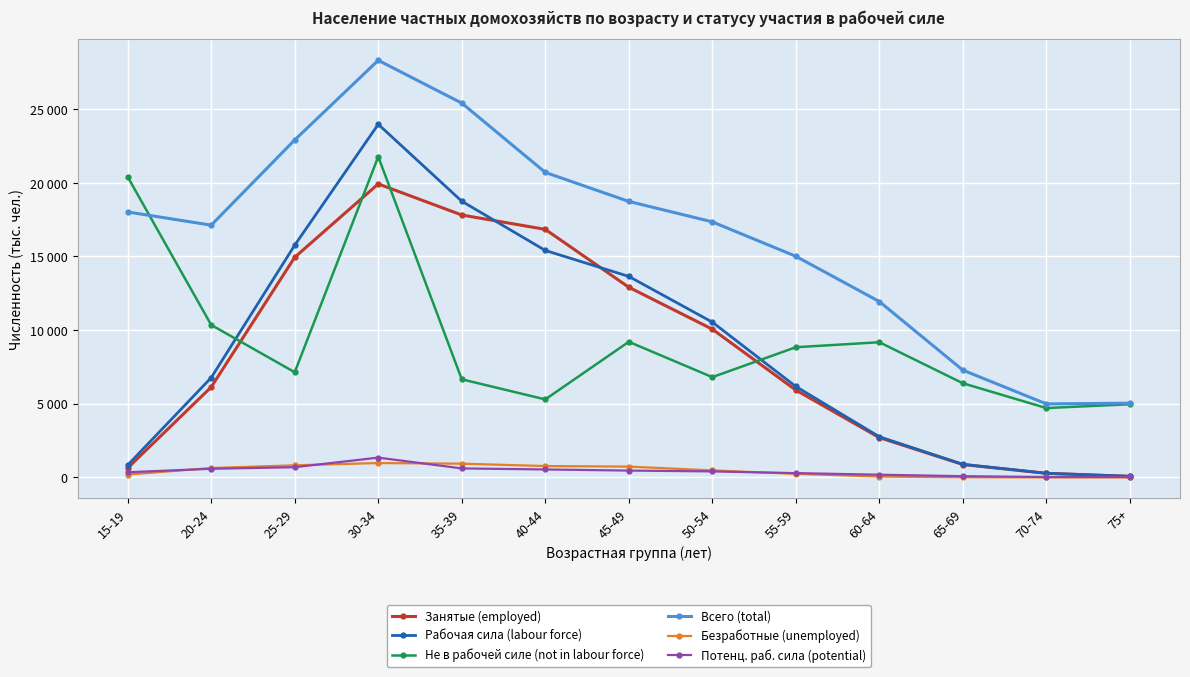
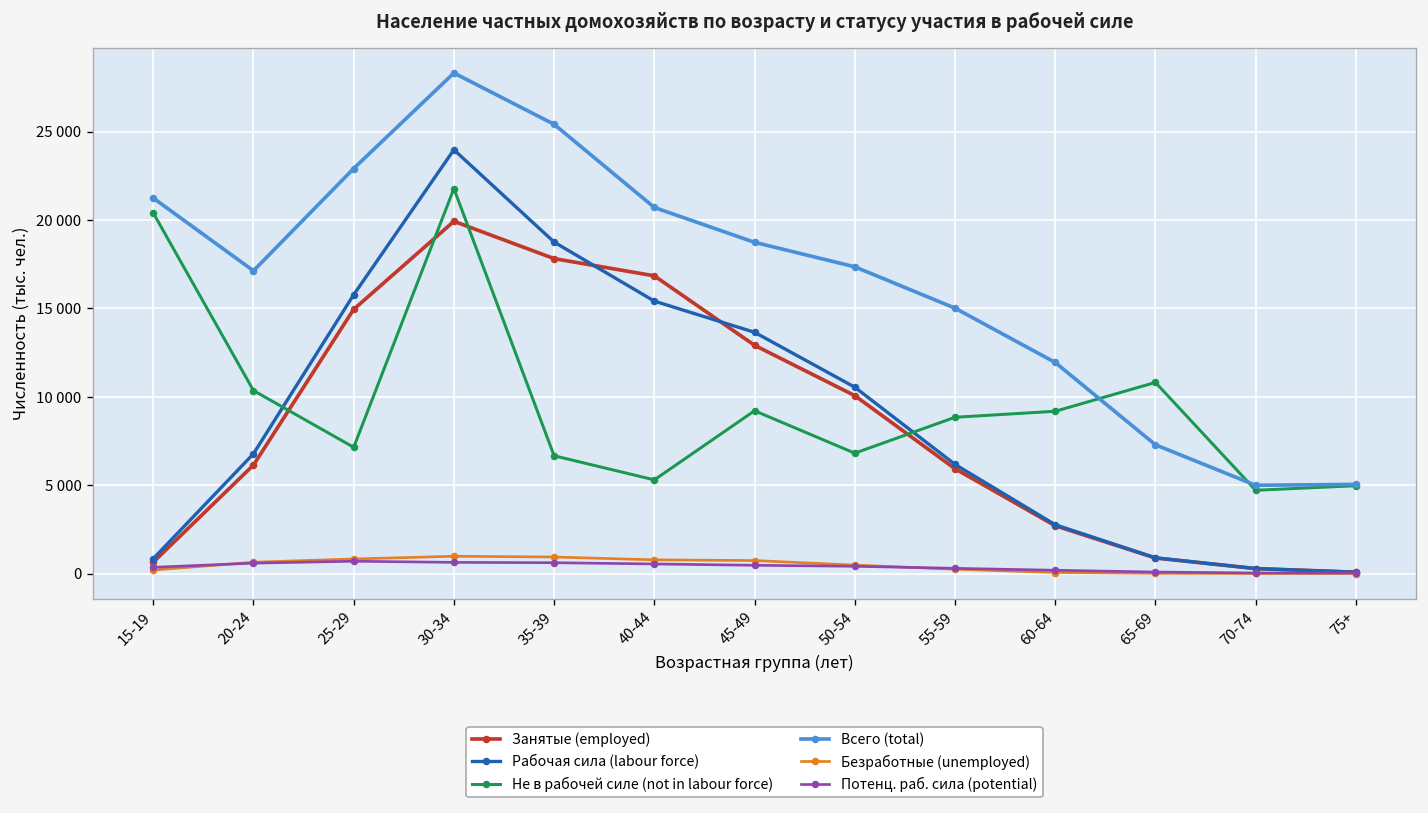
Всего (total), 15-19: 18000 -> 21200
Потенц. раб. сила (potential), 30-34: 1300 -> 600
Не в рабочей силе (not in labour force), 65-69: 6400 -> 10800
